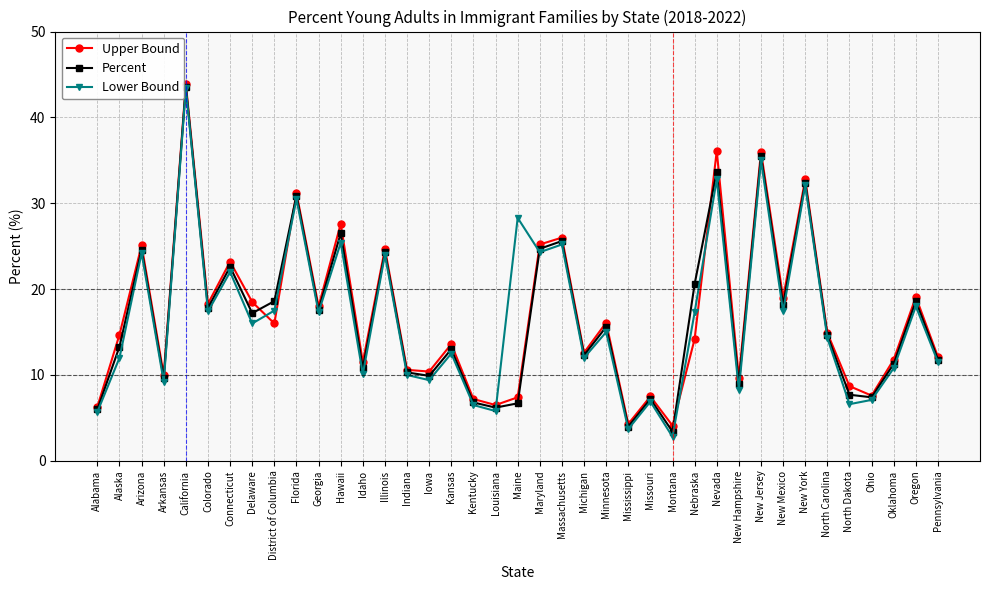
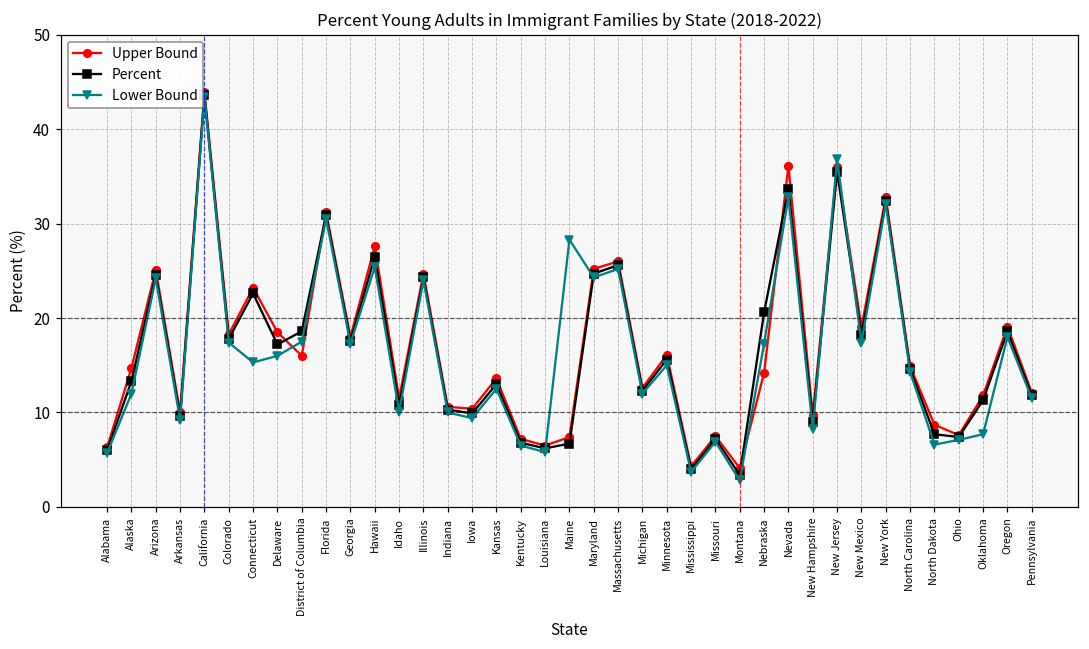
Lower Bound, Connecticut: 22 -> 15
Lower Bound, New Jersey: 35 -> 37
Lower Bound, Oklahoma: 11 -> 8
